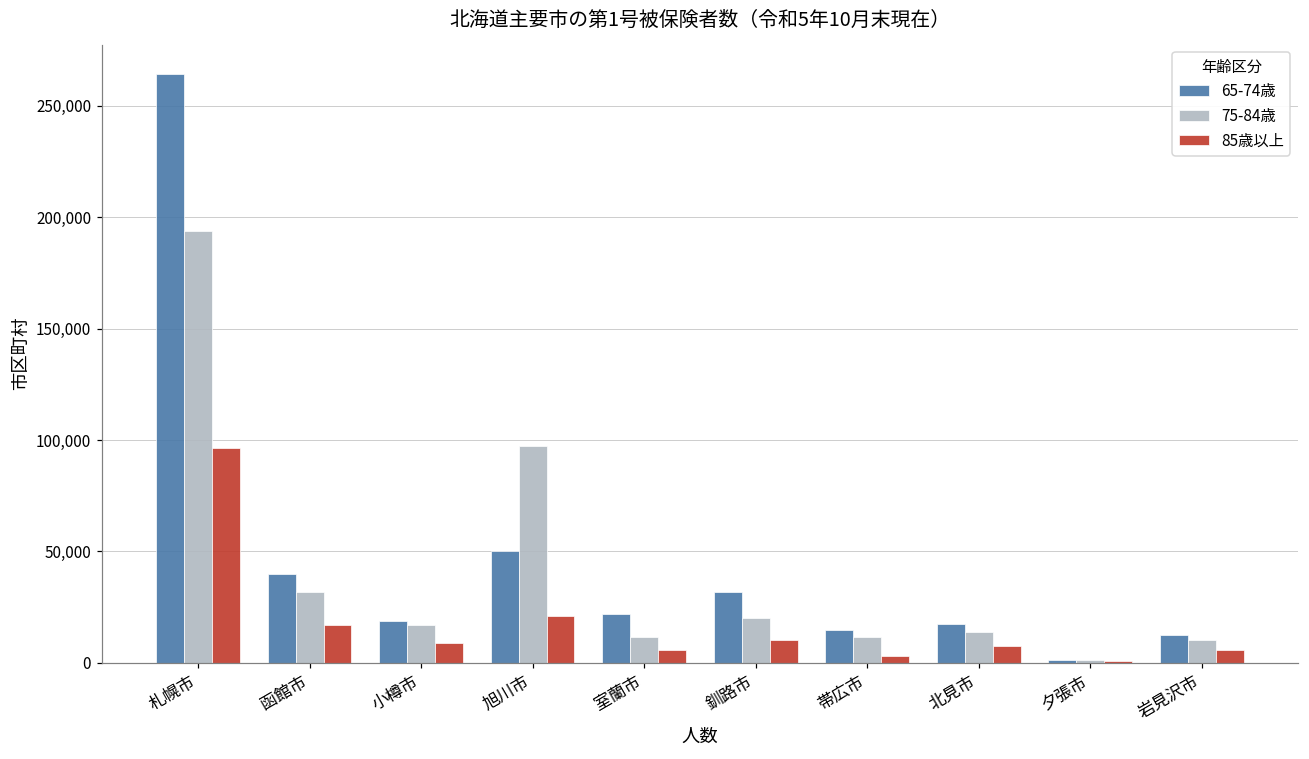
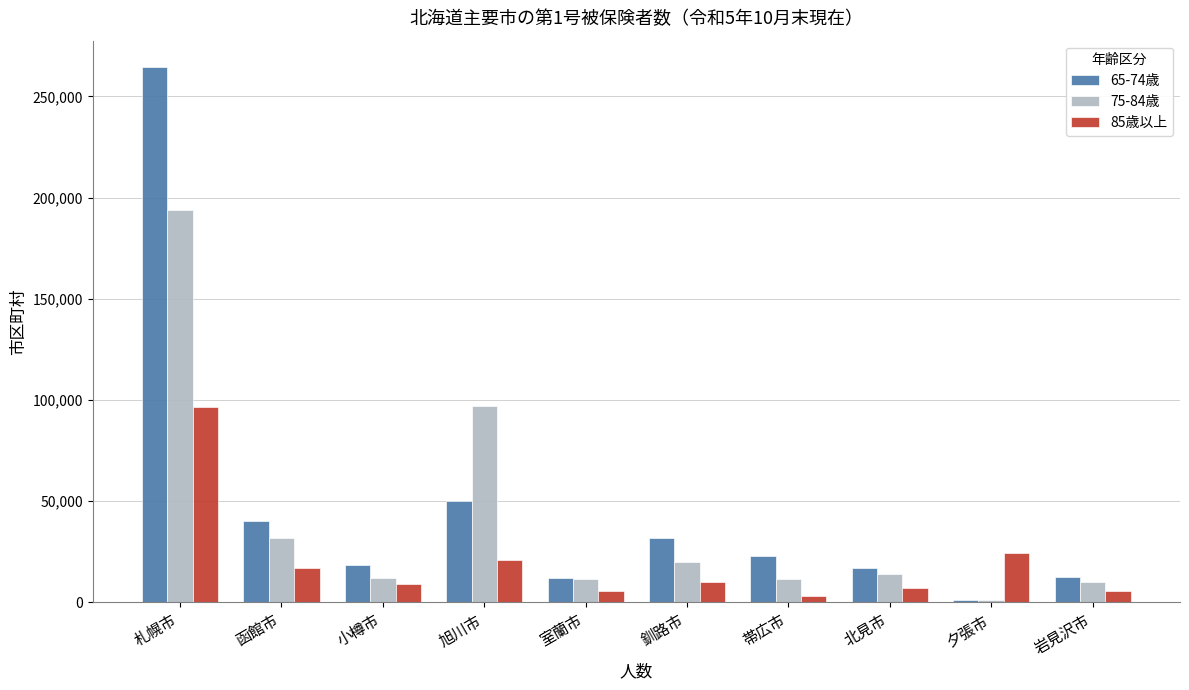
75-84歳, 小樽市: 17,000 -> 12,000
65-74歳, 室蘭市: 22,000 -> 12,000
65-74歳, 帯広市: 15,000 -> 23,000
85歳以上, 夕張市: 1,000 -> 24,000
